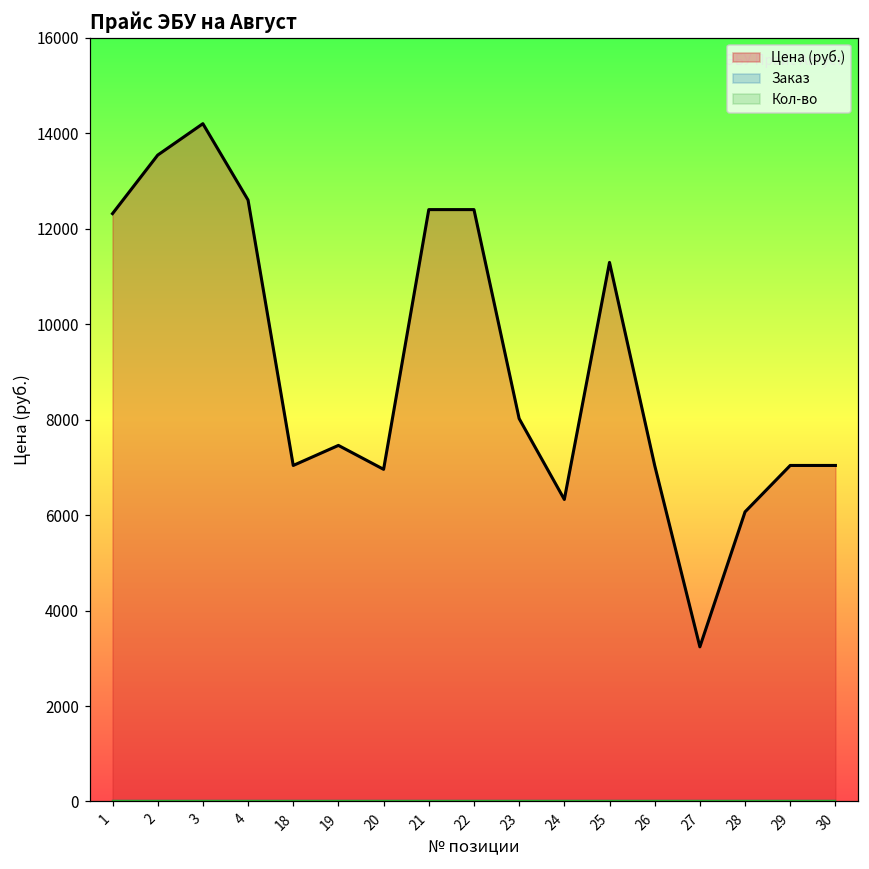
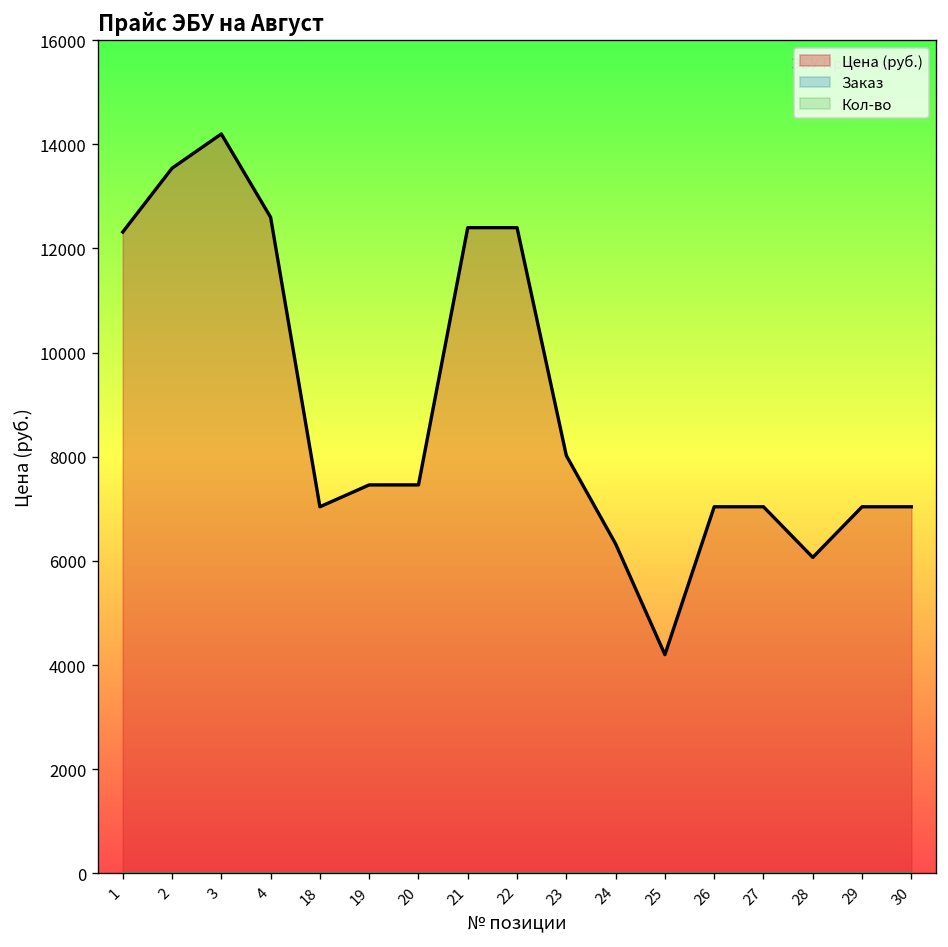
Цена (руб.), 20: 7000 -> 7500
Цена (руб.), 25: 11300 -> 4200
Цена (руб.), 27: 3200 -> 7000
